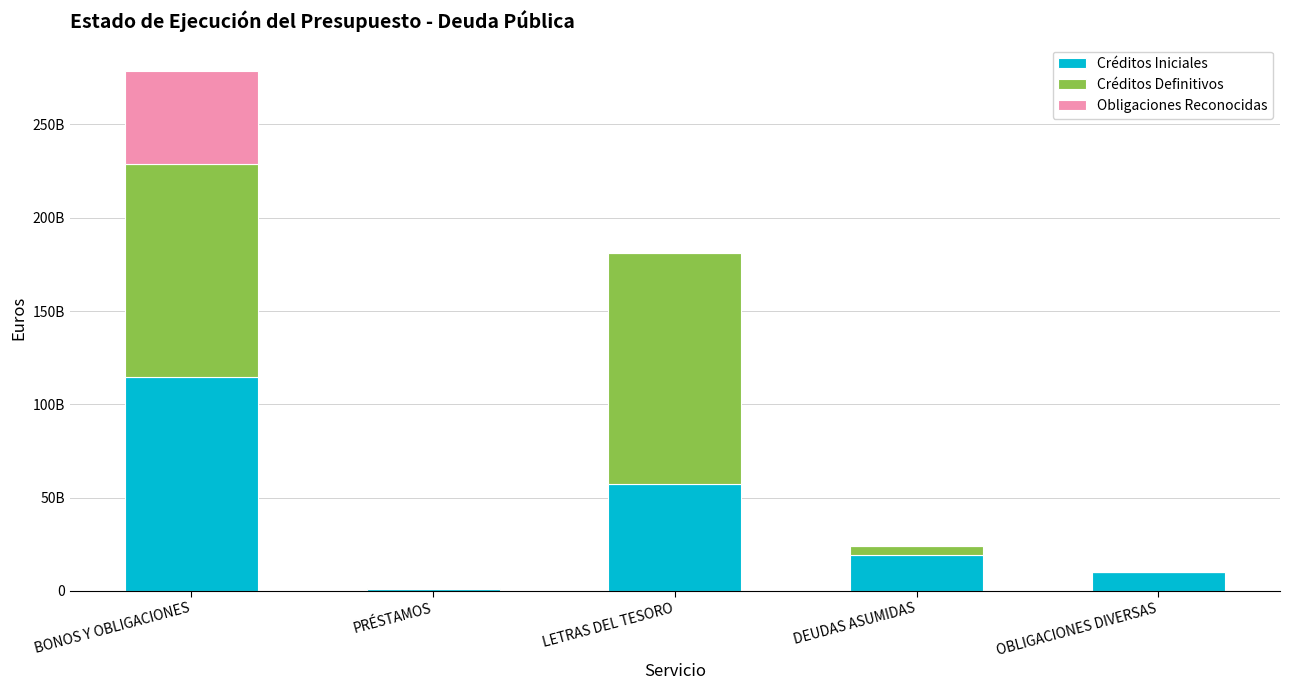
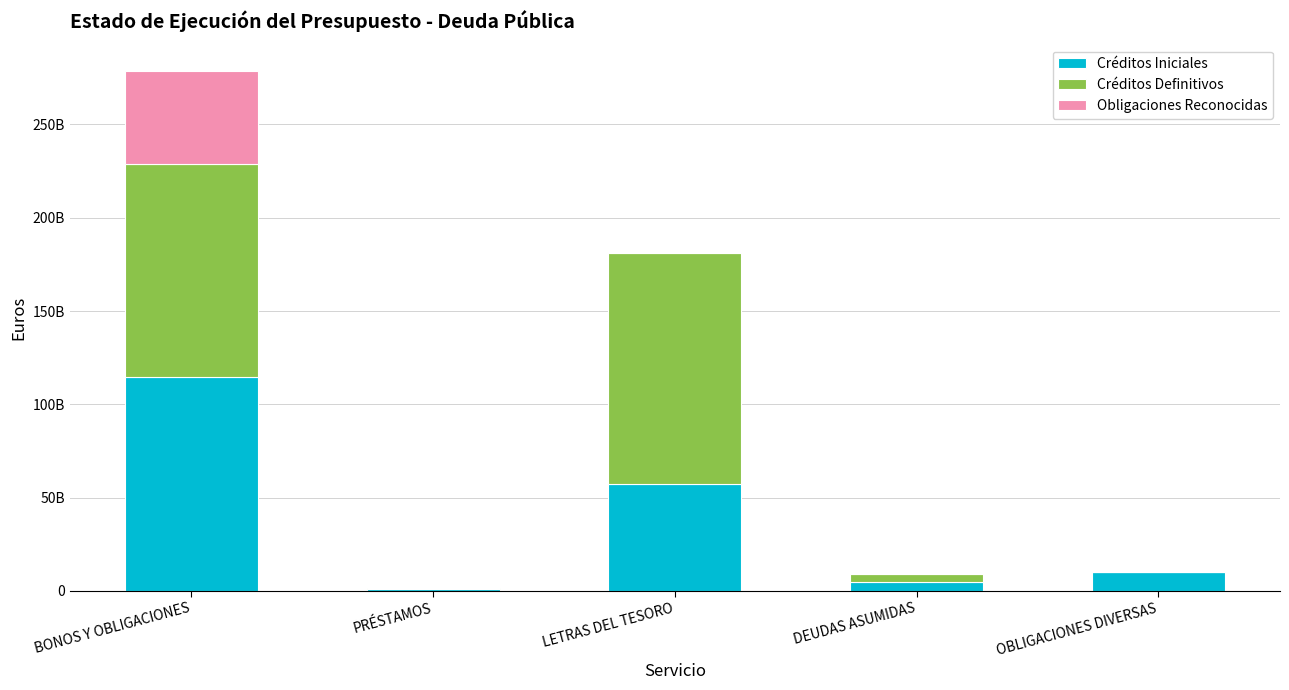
Créditos Iniciales, DEUDAS ASUMIDAS: 19000000000 -> 4000000000
